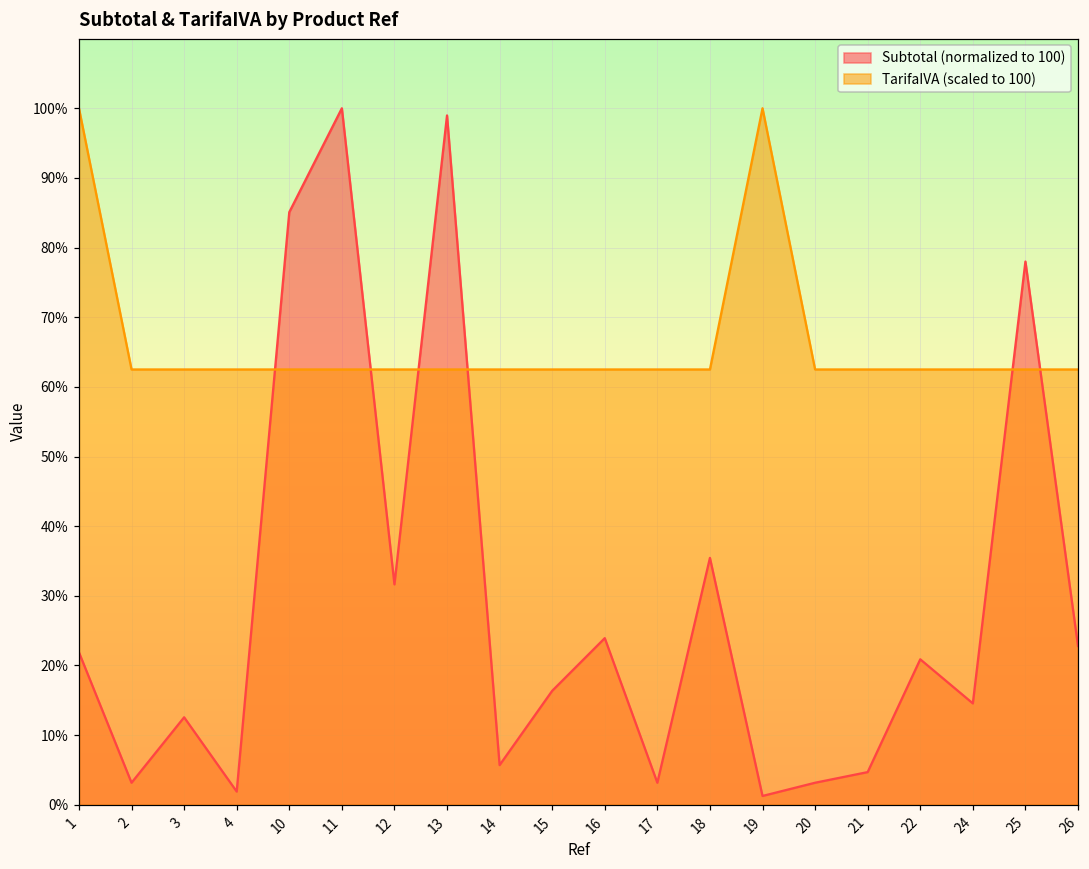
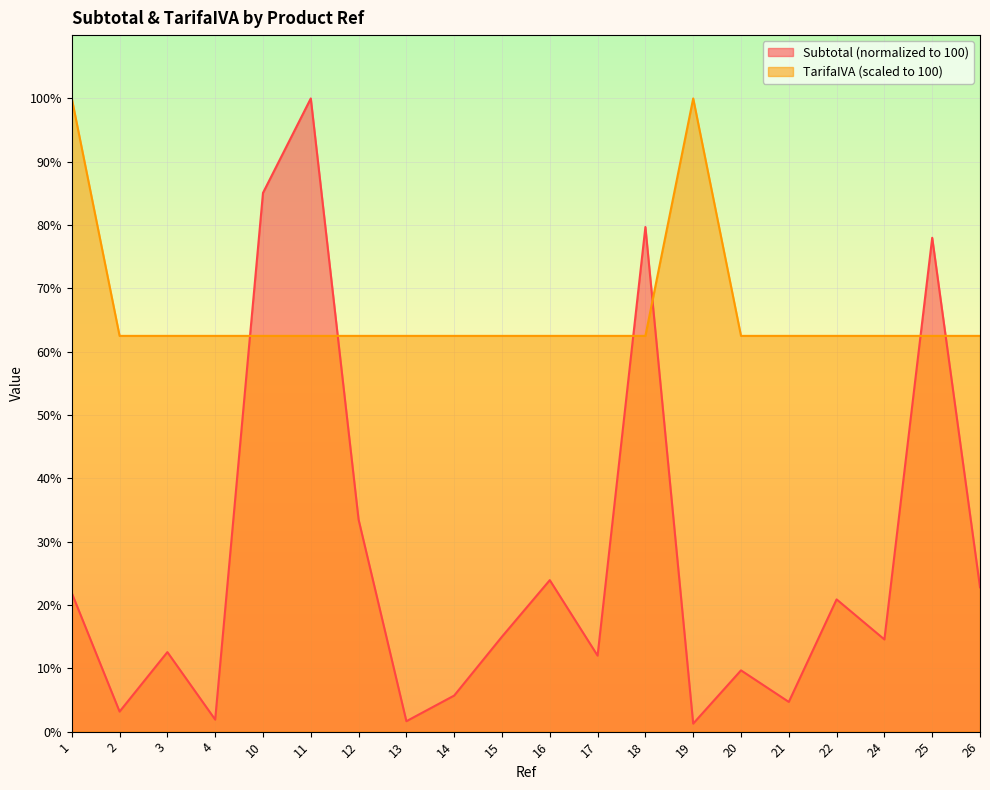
Subtotal (normalized to 100), 12: 32% -> 33%
Subtotal (normalized to 100), 13: 99% -> 2%
Subtotal (normalized to 100), 15: 16% -> 15%
Subtotal (normalized to 100), 17: 3% -> 12%
Subtotal (normalized to 100), 18: 35% -> 80%
Subtotal (normalized to 100), 20: 3% -> 10%
